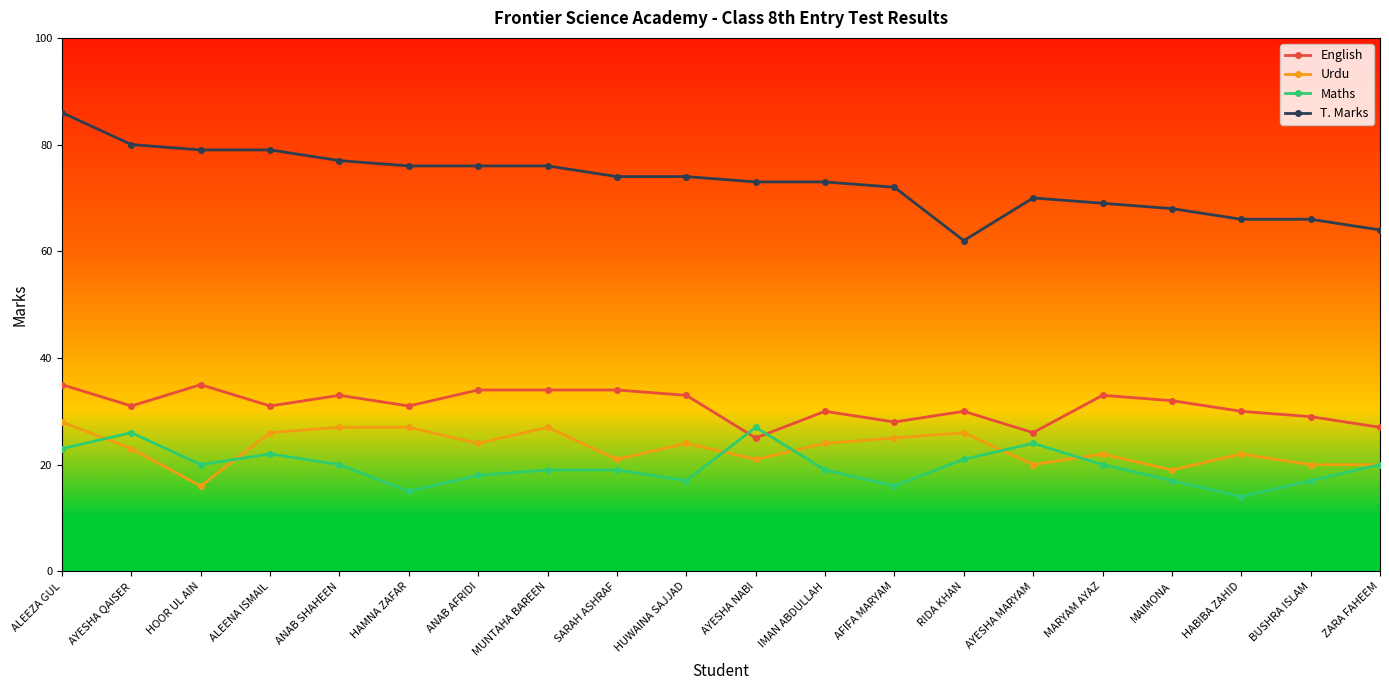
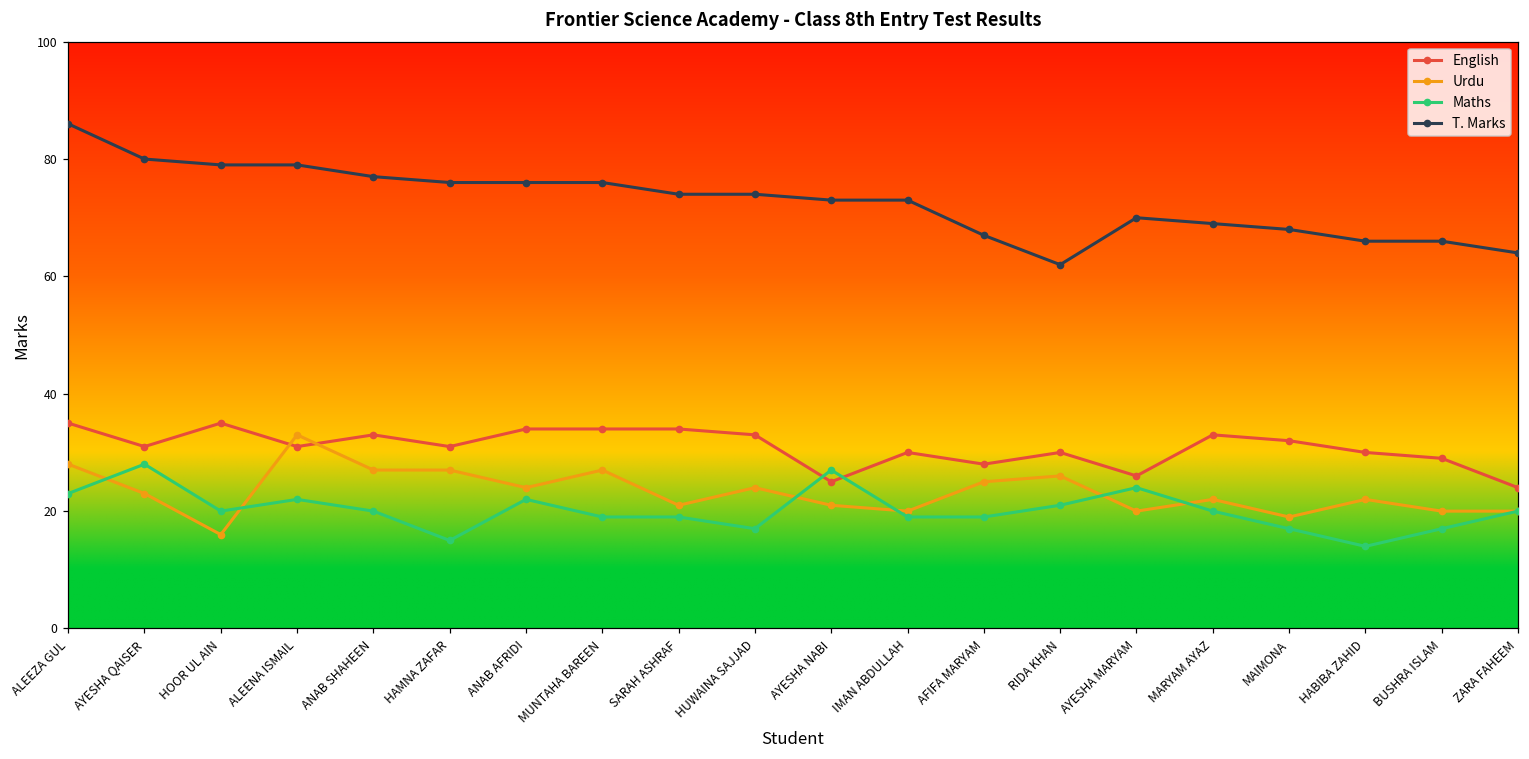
Maths, AYESHA QAISER: 26 -> 28
Urdu, ALEENA ISMAIL: 26 -> 33
Maths, ANAB AFRIDI: 18 -> 22
Urdu, IMAN ABDULLAH: 24 -> 20
Maths, AFIFA MARYAM: 16 -> 19
T. Marks, AFIFA MARYAM: 72 -> 67
English, ZARA FAHEEM: 27 -> 24
